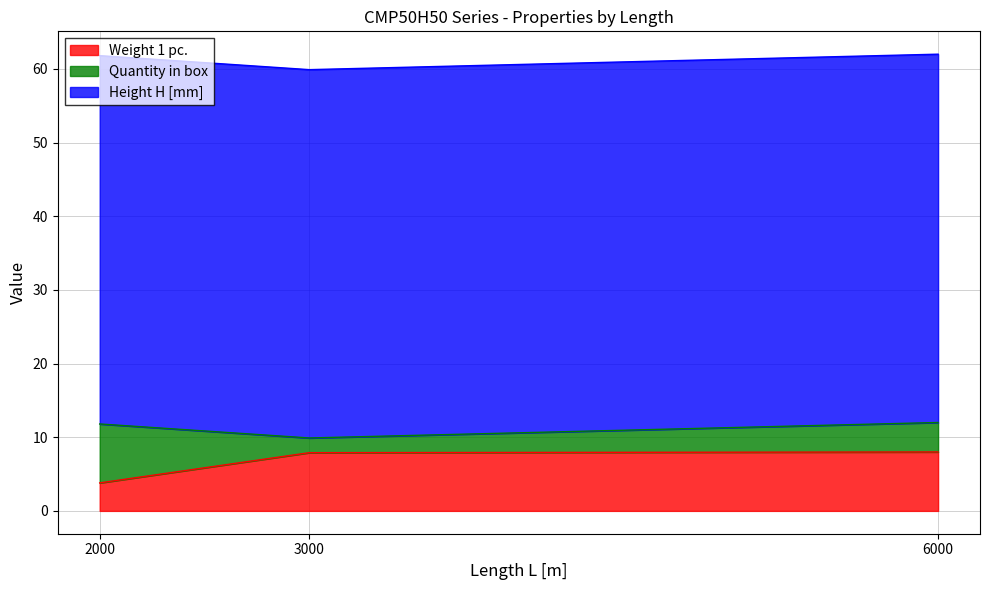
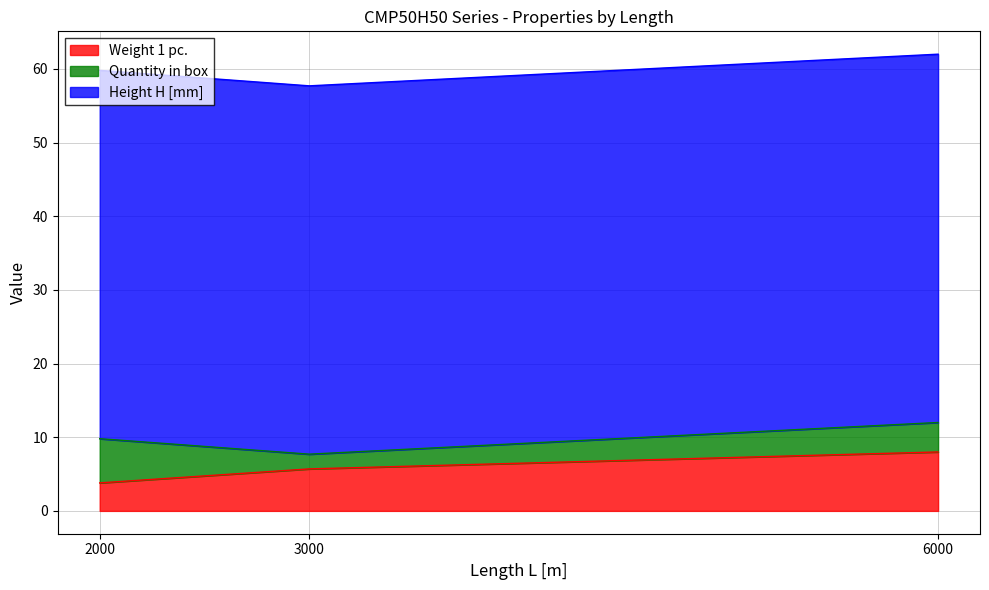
Quantity in box, 2000: 8 -> 6
Weight 1 pc., 3000: 8 -> 6
